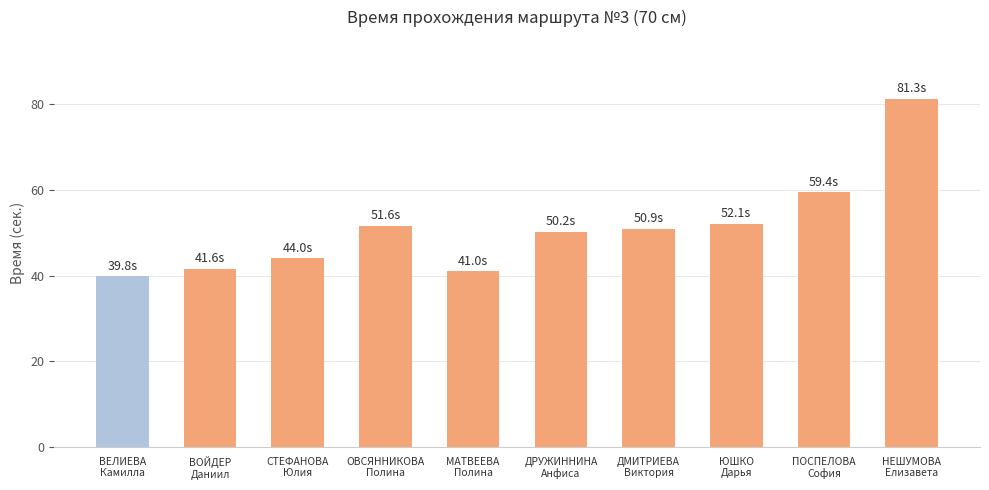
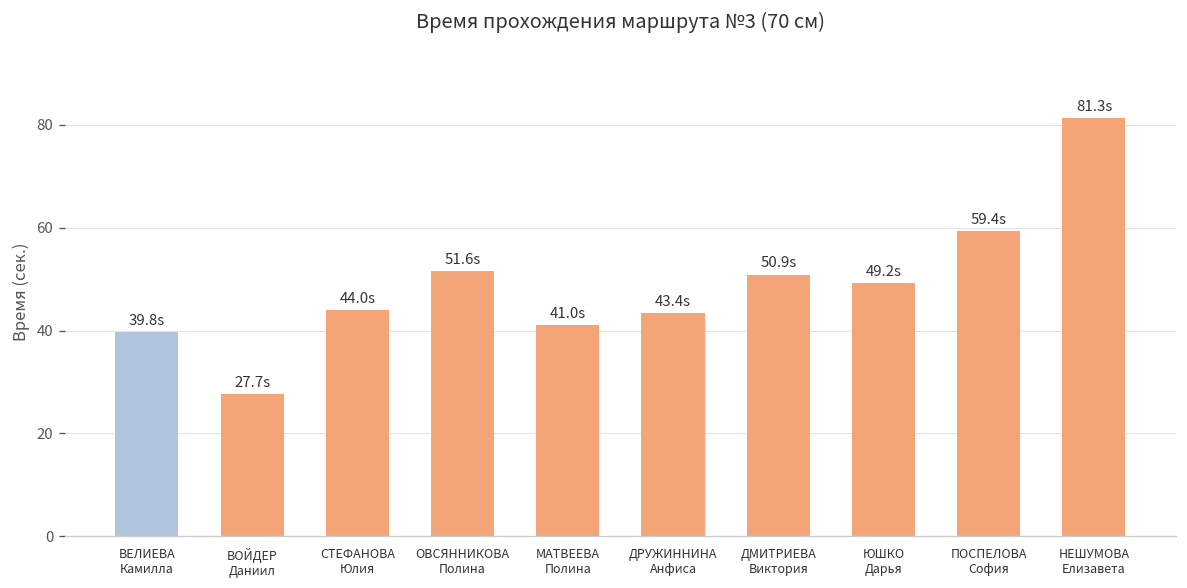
ВОЙДЕР Даниил: 41.6s -> 27.7s
ДРУЖИННИНА Анфиса: 50.2s -> 43.4s
ЮШКО Дарья: 52.1s -> 49.2s
